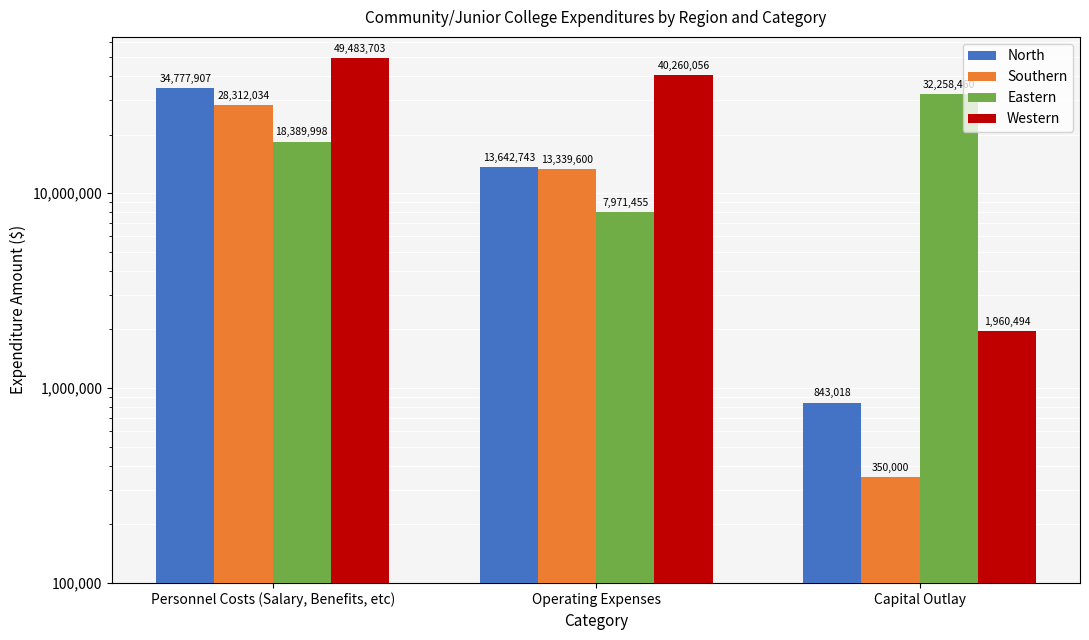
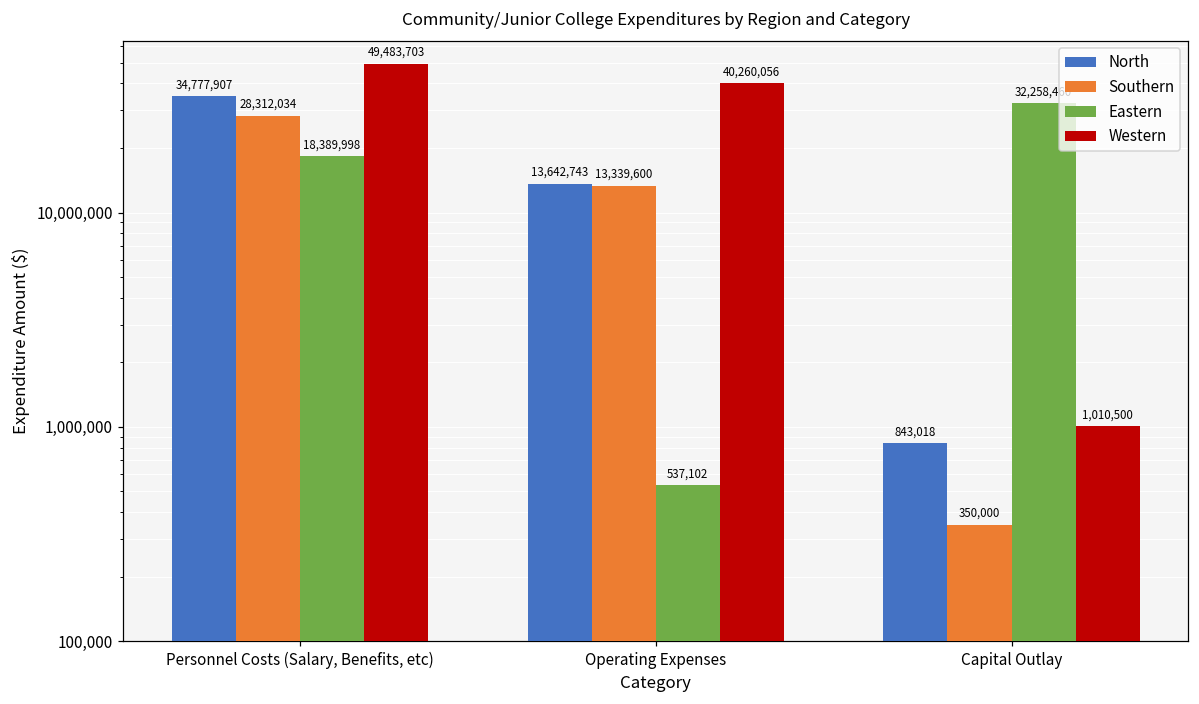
Eastern, Operating Expenses: 7,971,455 -> 537,102
Western, Capital Outlay: 1,960,494 -> 1,010,500
